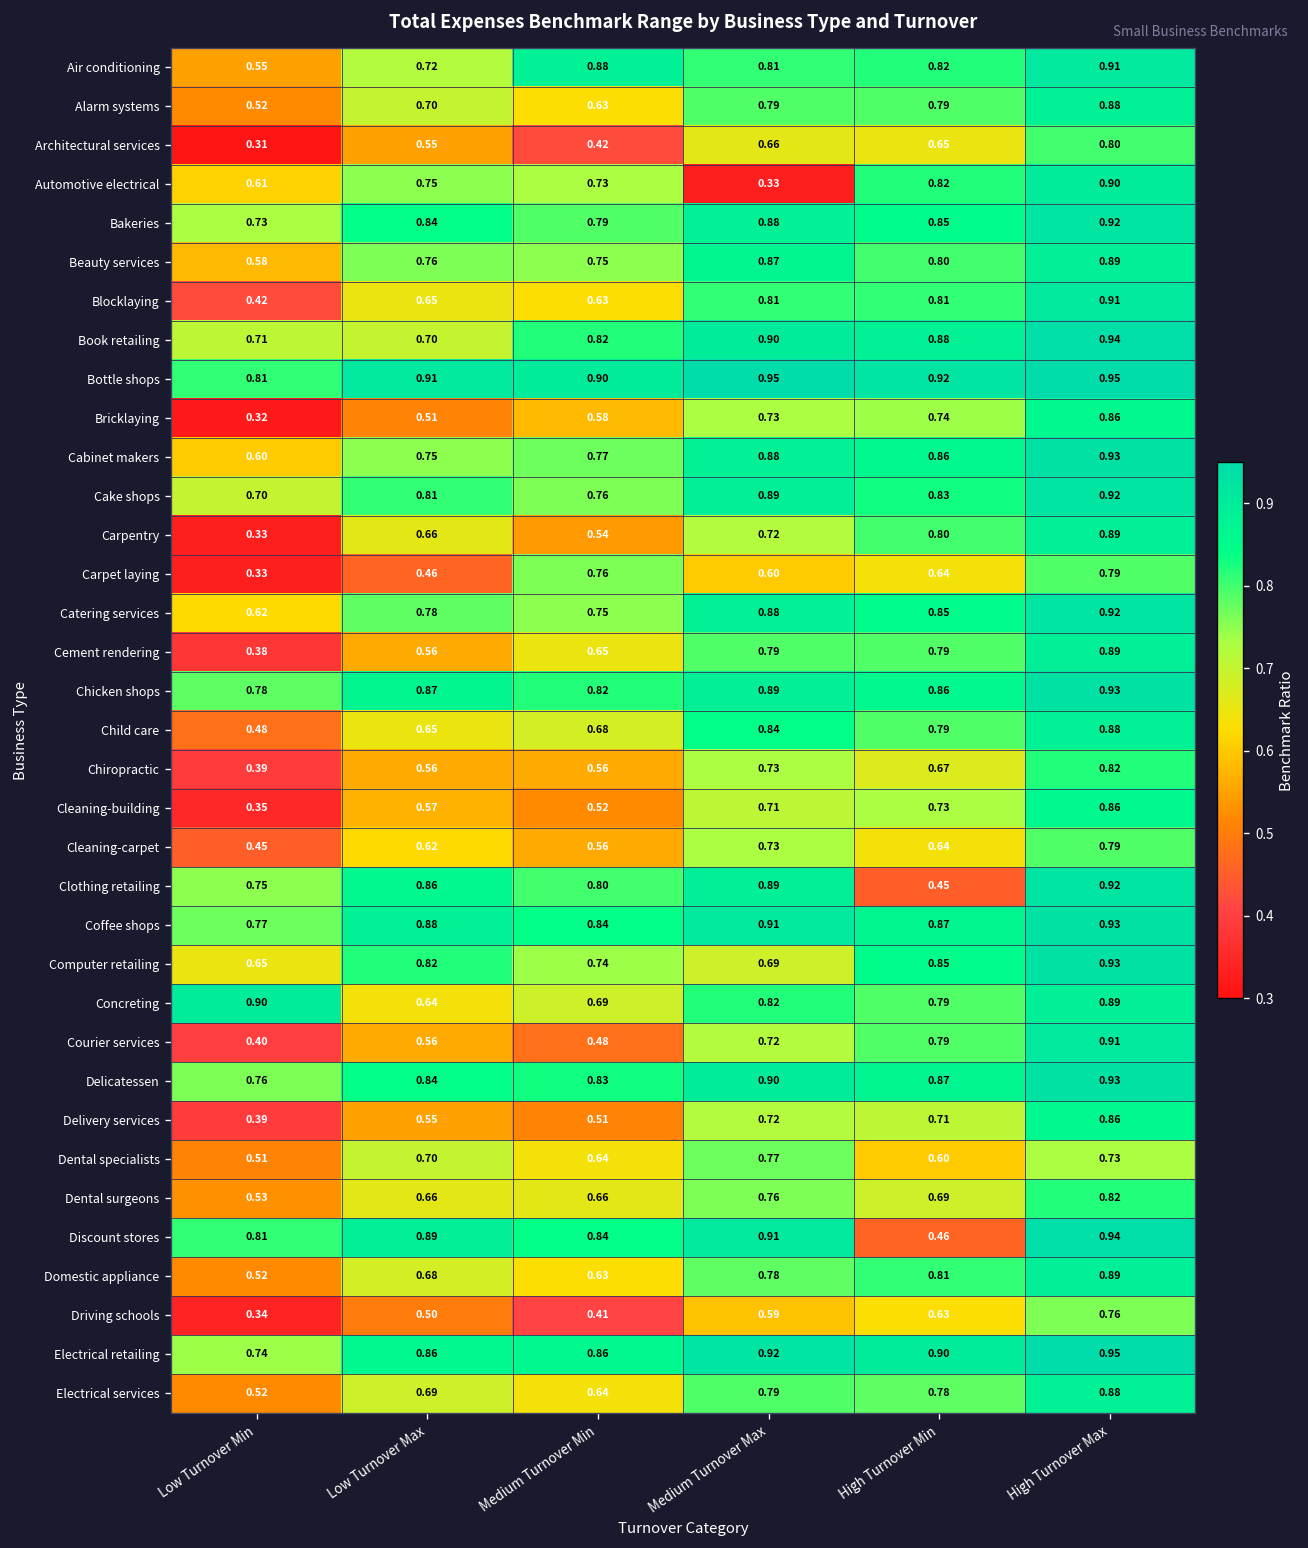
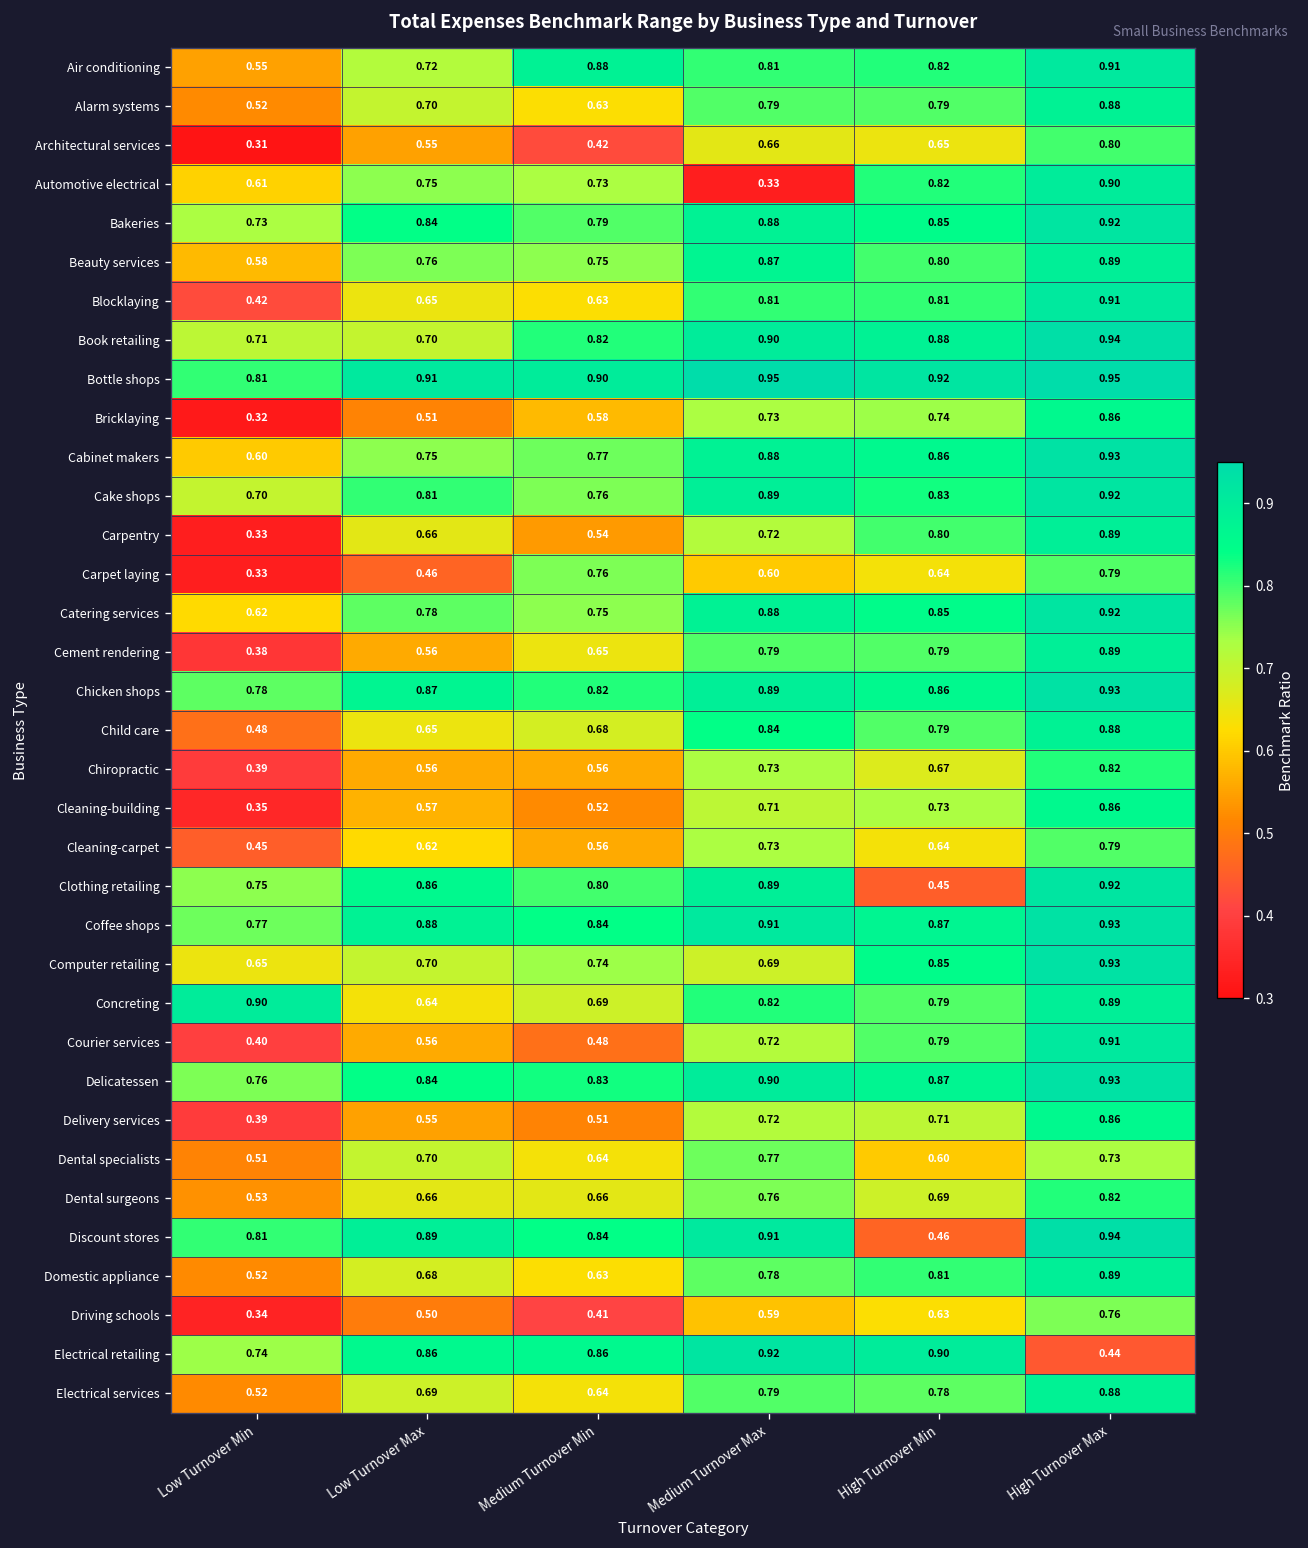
Computer retailing, Low Turnover Max: 0.82 -> 0.70
Electrical retailing, High Turnover Max: 0.95 -> 0.44
